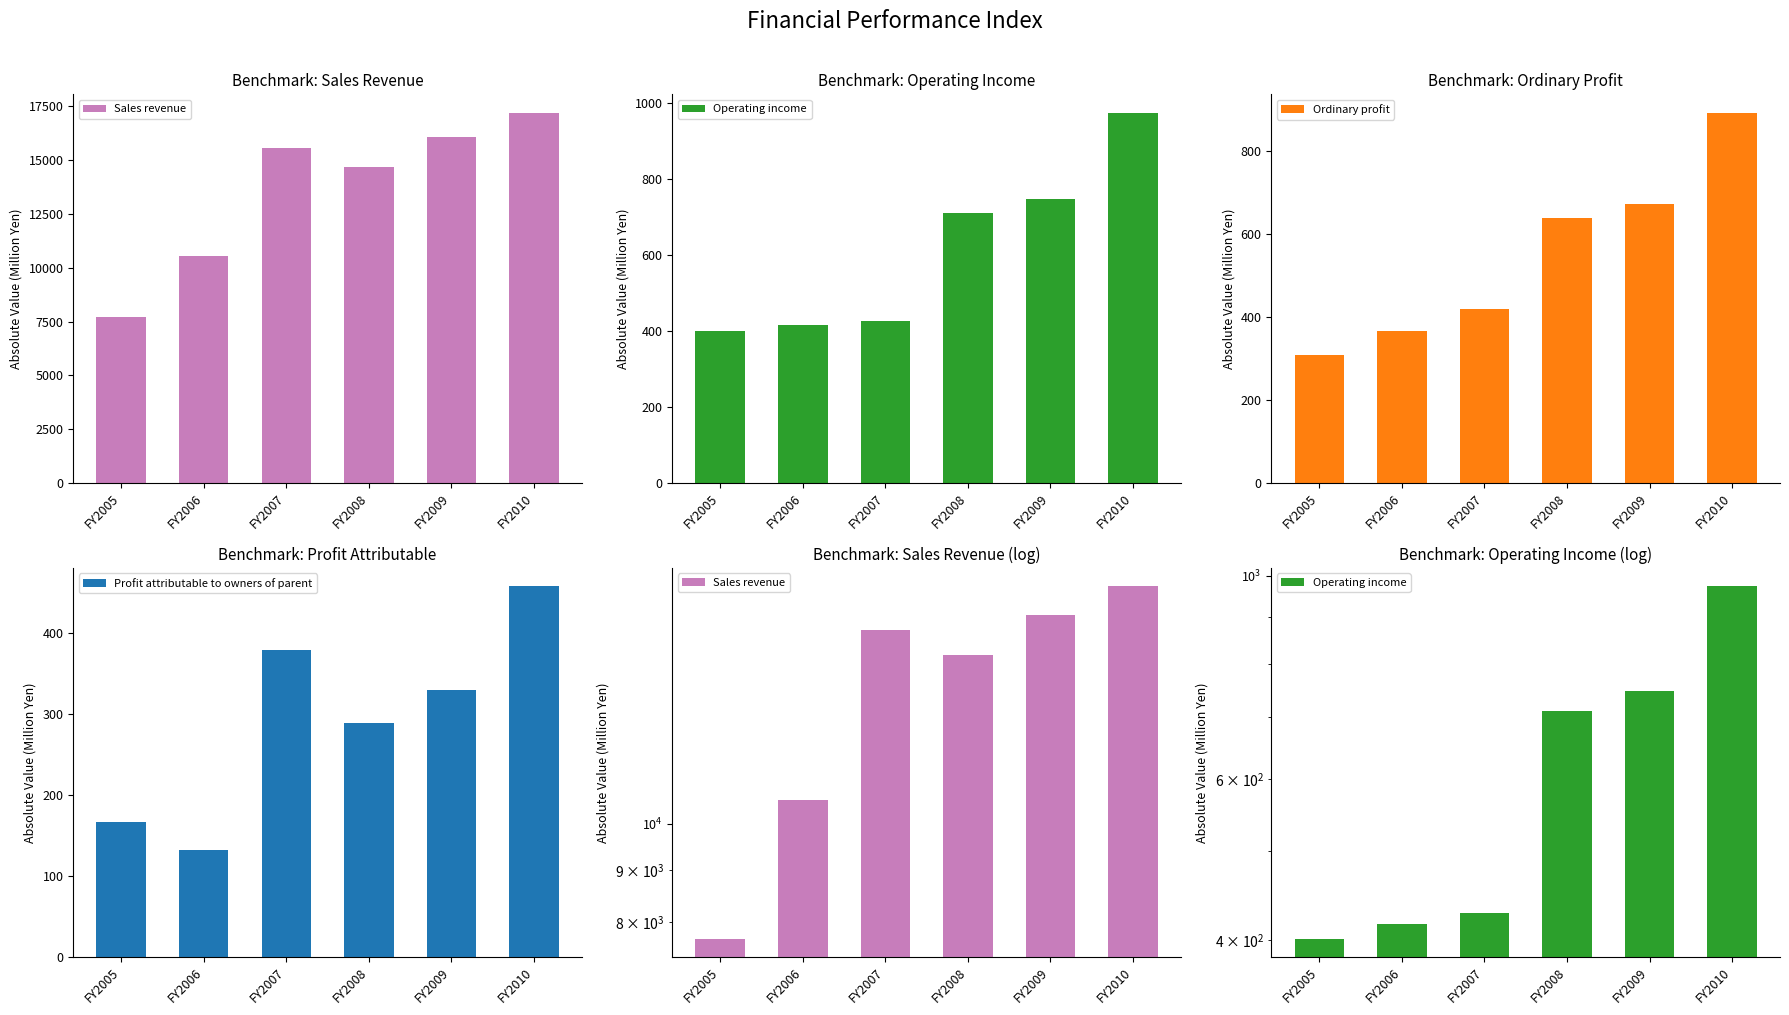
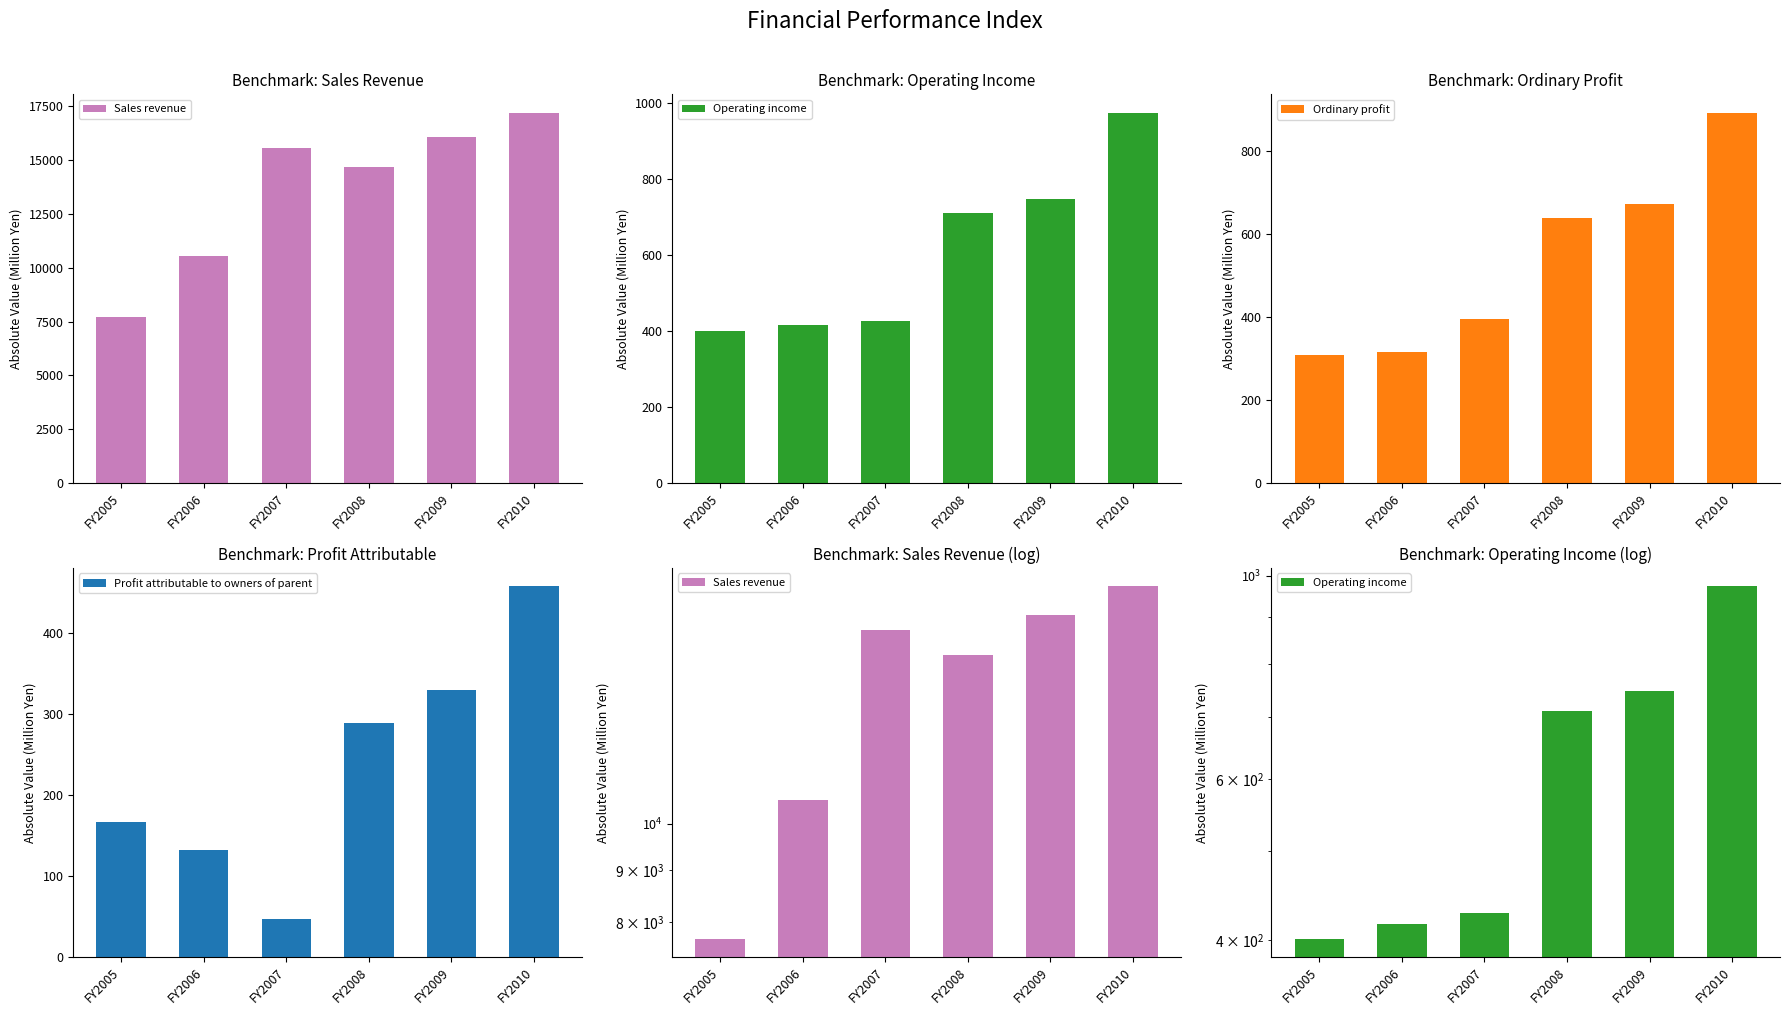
Benchmark: Ordinary Profit, FY2006: 370 -> 320
Benchmark: Ordinary Profit, FY2007: 420 -> 400
Benchmark: Profit Attributable, FY2007: 380 -> 50
